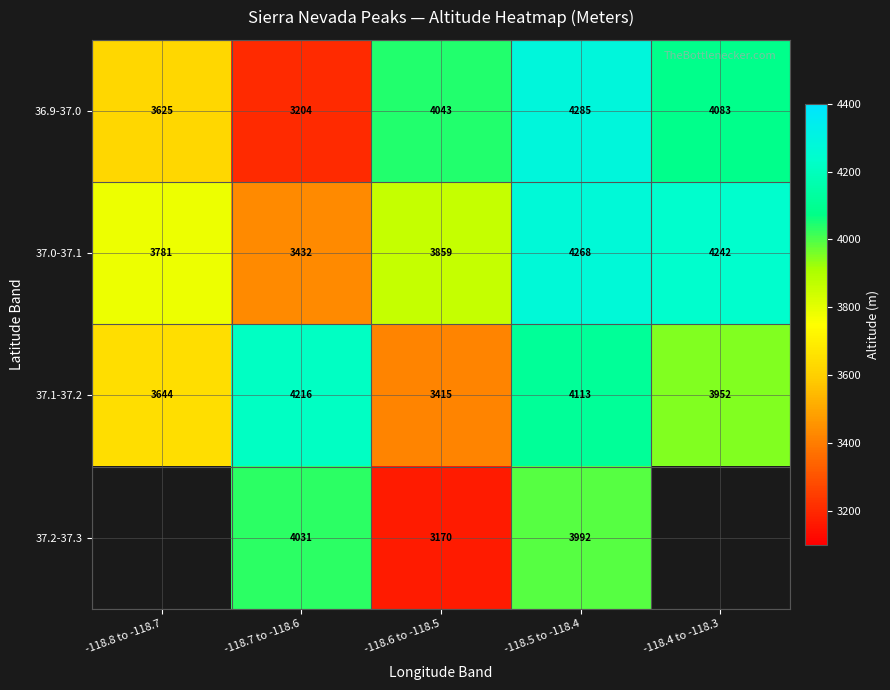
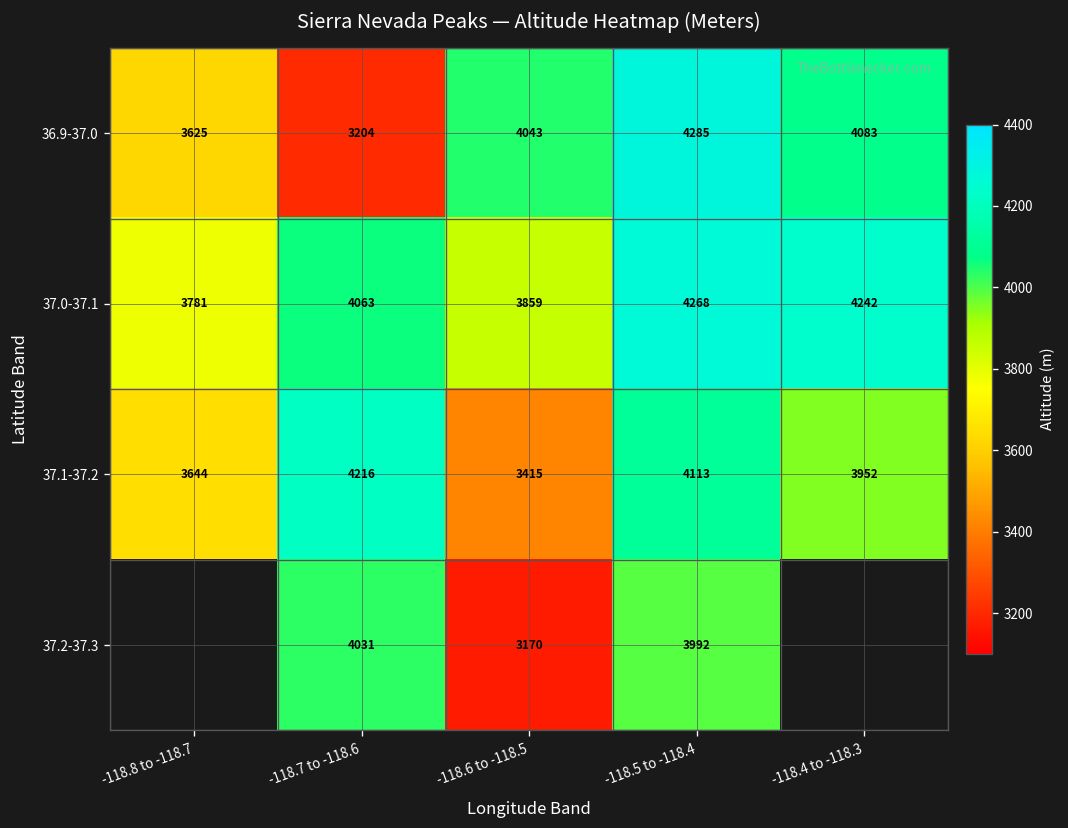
37.0-37.1, -118.7 to -118.6: 3432 -> 4063
